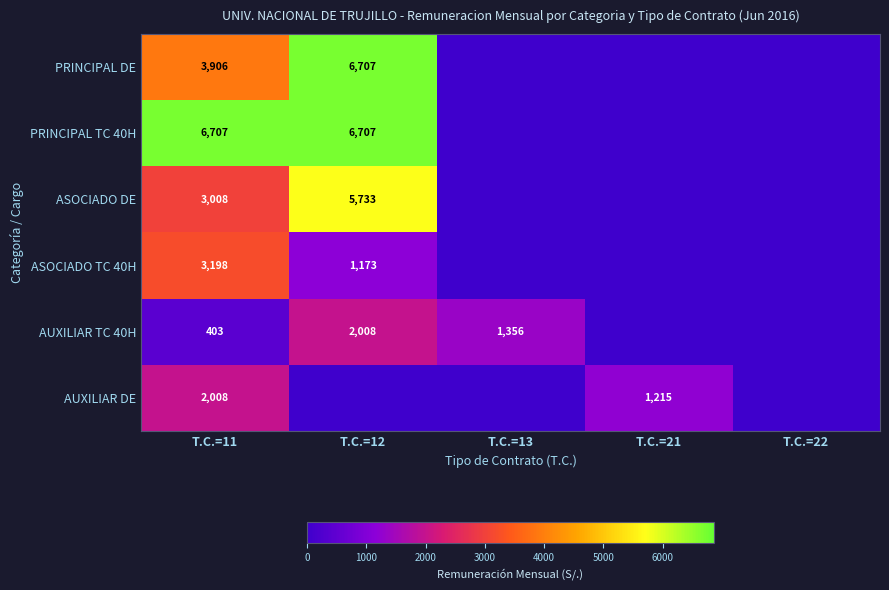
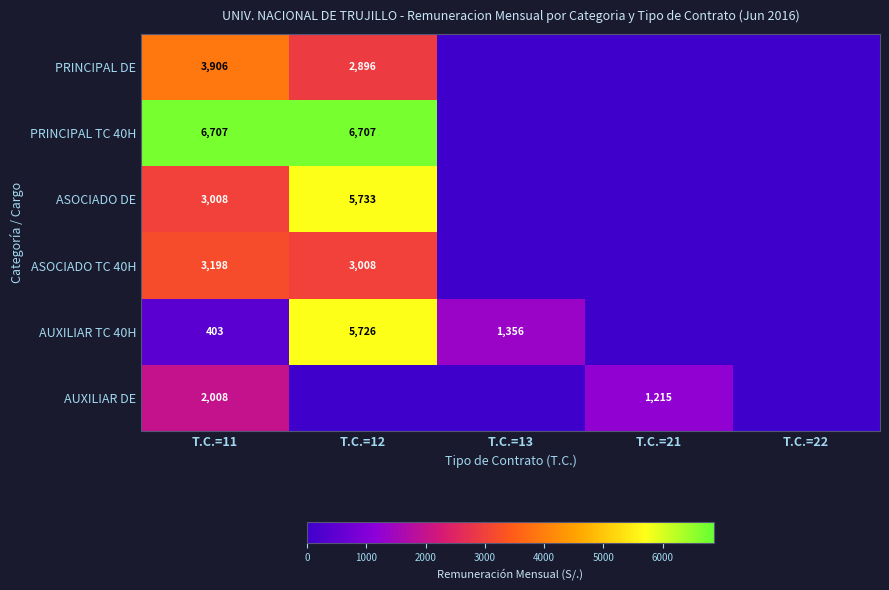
PRINCIPAL DE, T.C.=12: 6,707 -> 2,896
ASOCIADO TC 40H, T.C.=12: 1,173 -> 3,008
AUXILIAR TC 40H, T.C.=12: 2,008 -> 5,726
